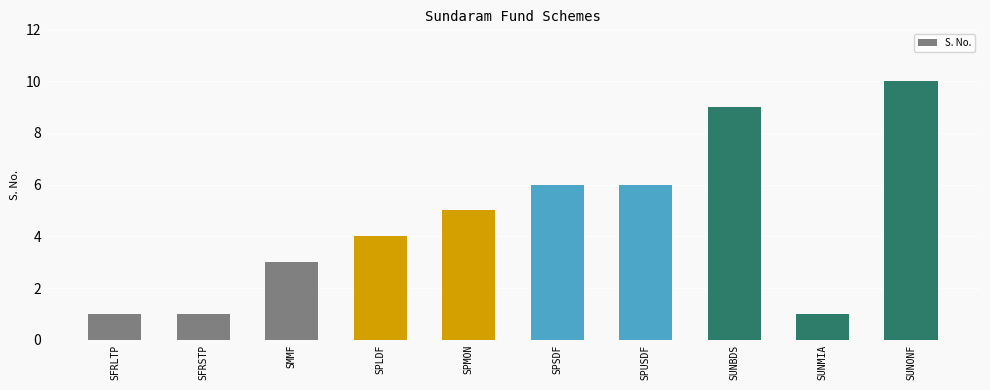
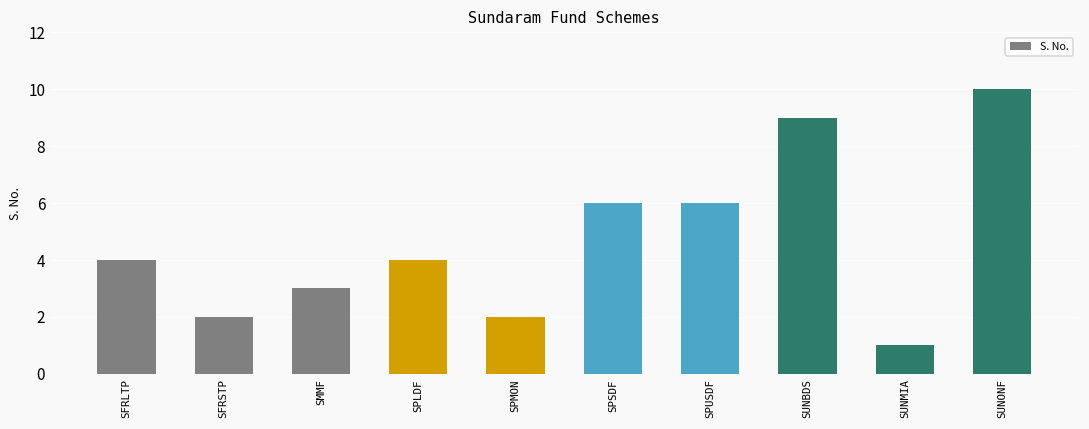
SFRLTP: 1 -> 4
SFRSTP: 1 -> 2
SPMON: 5 -> 2
